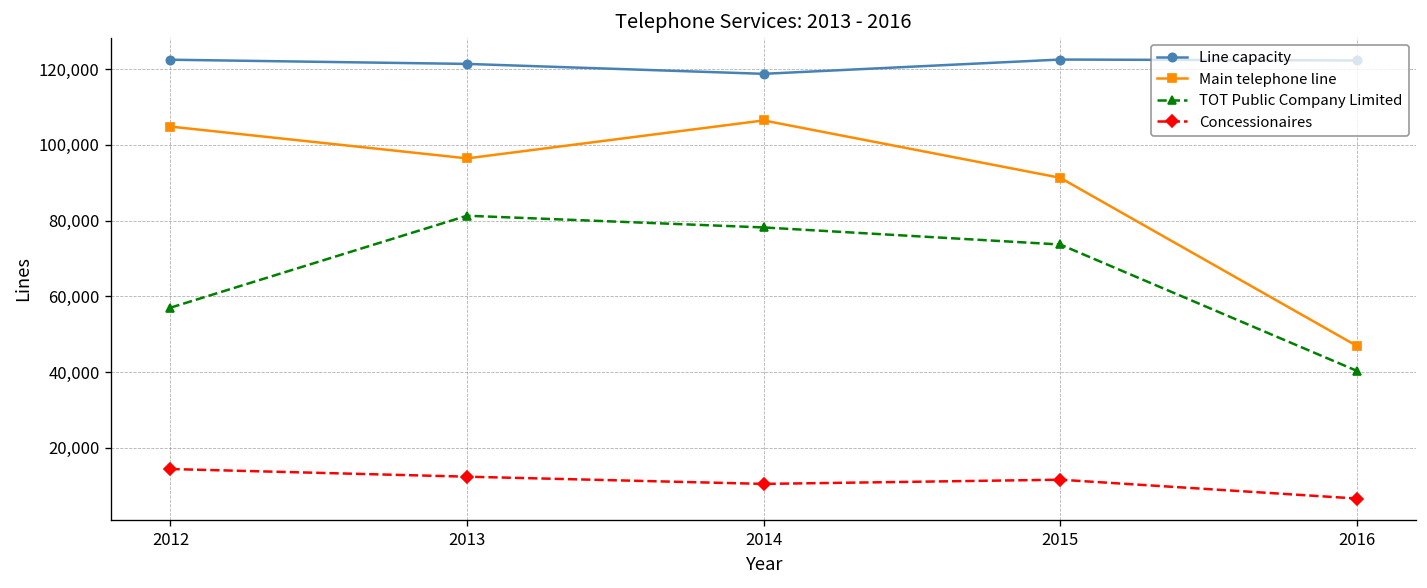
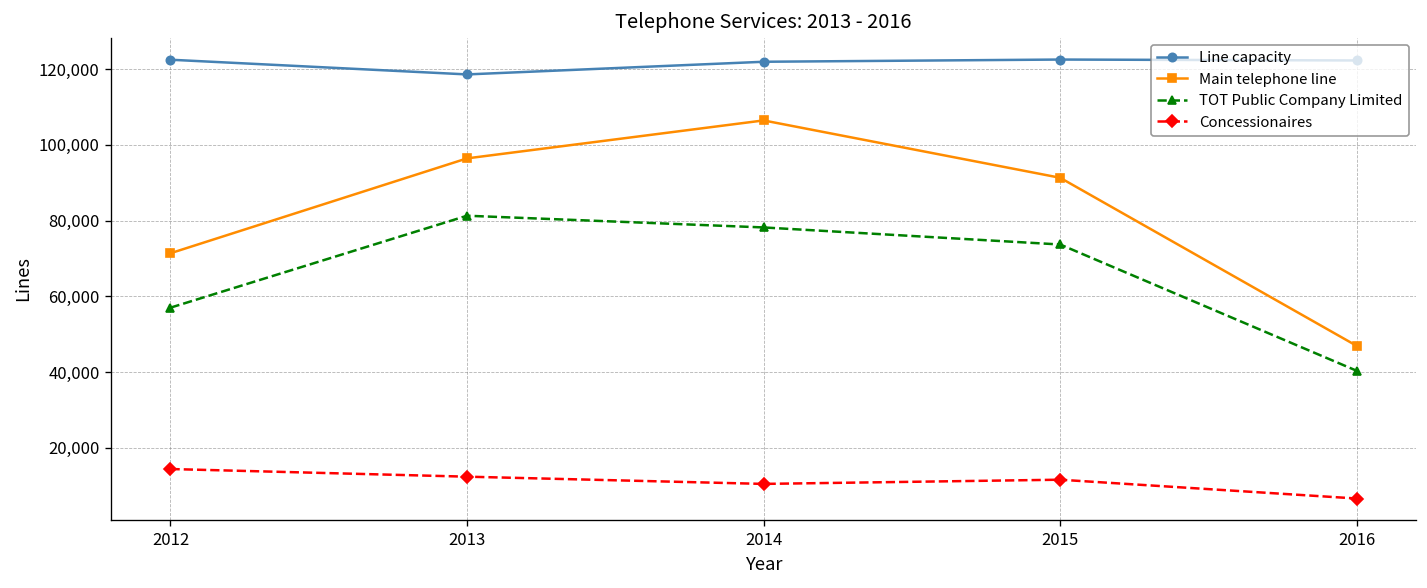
Main telephone line, 2012: 105,000 -> 71,000
Line capacity, 2013: 121,000 -> 119,000
Line capacity, 2014: 119,000 -> 122,000
